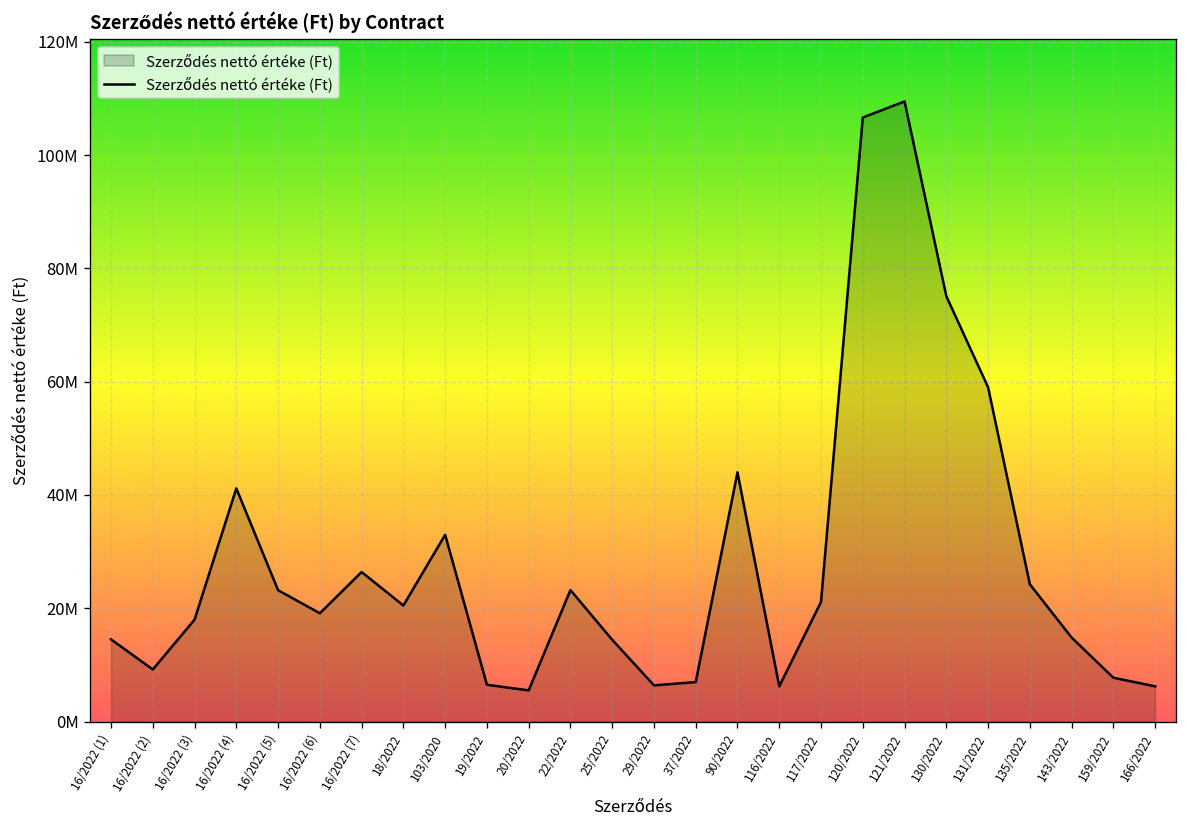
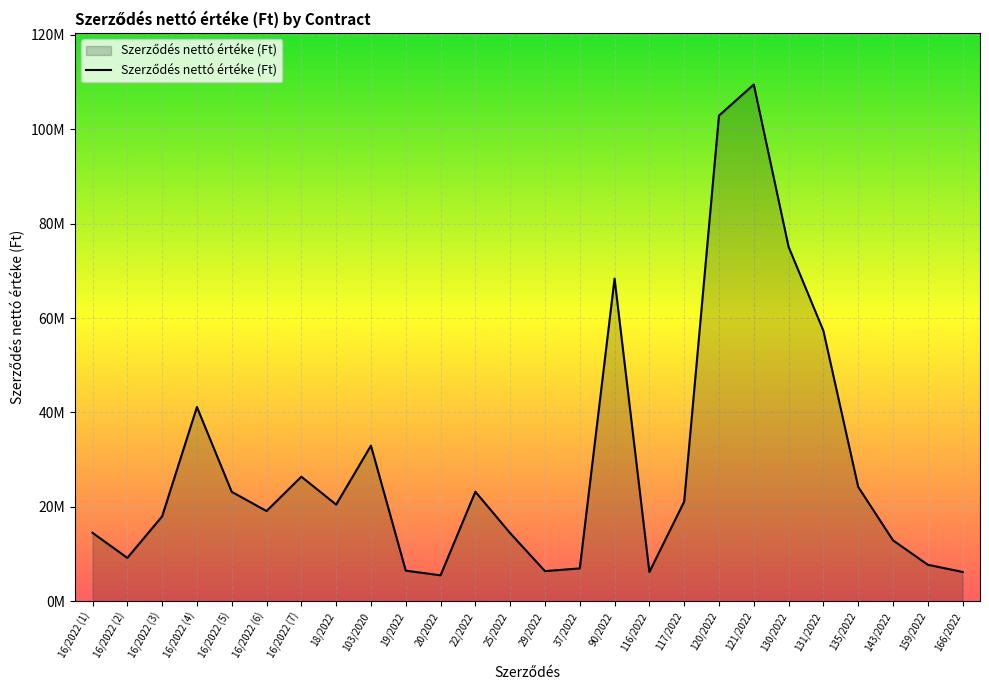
90/2022: 44000000 -> 68000000
120/2022: 107000000 -> 103000000
131/2022: 59000000 -> 57000000
143/2022: 15000000 -> 13000000
